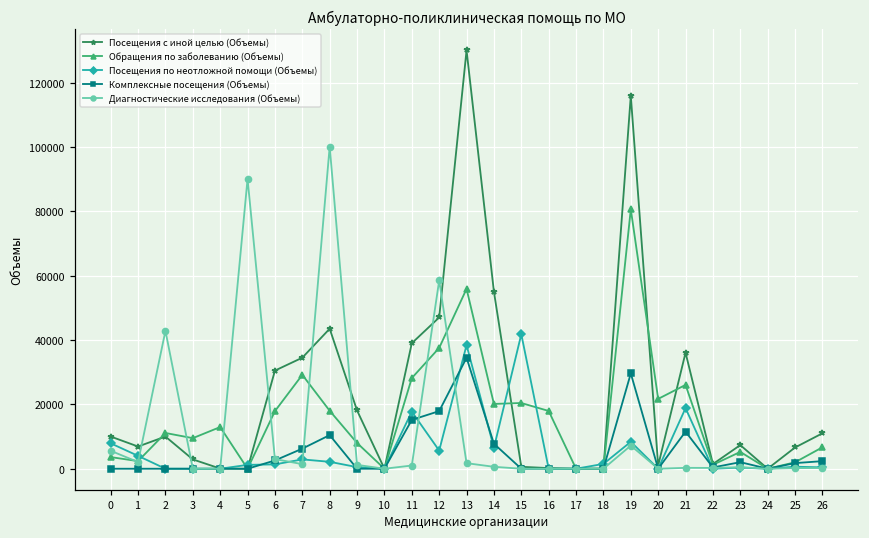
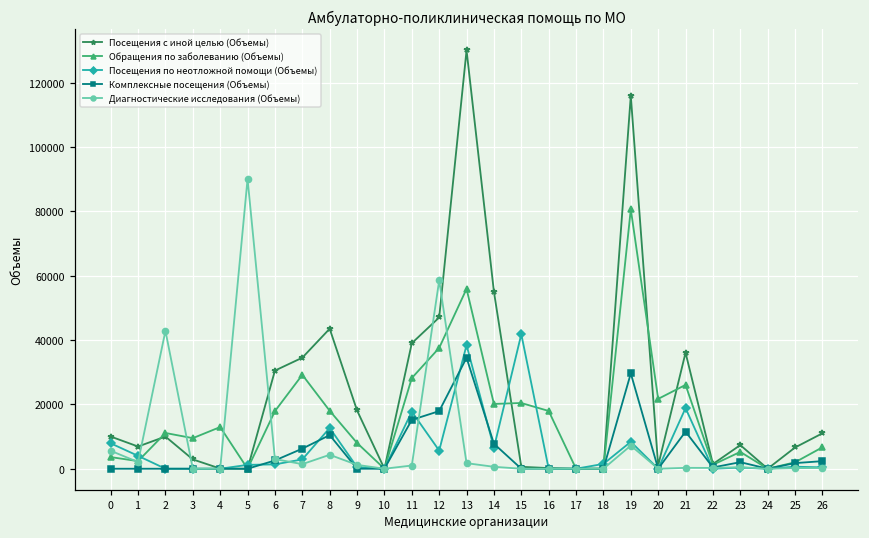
Посещения по неотложной помощи (Объемы), 8: 2000 -> 13000
Диагностические исследования (Объемы), 8: 100000 -> 4000
